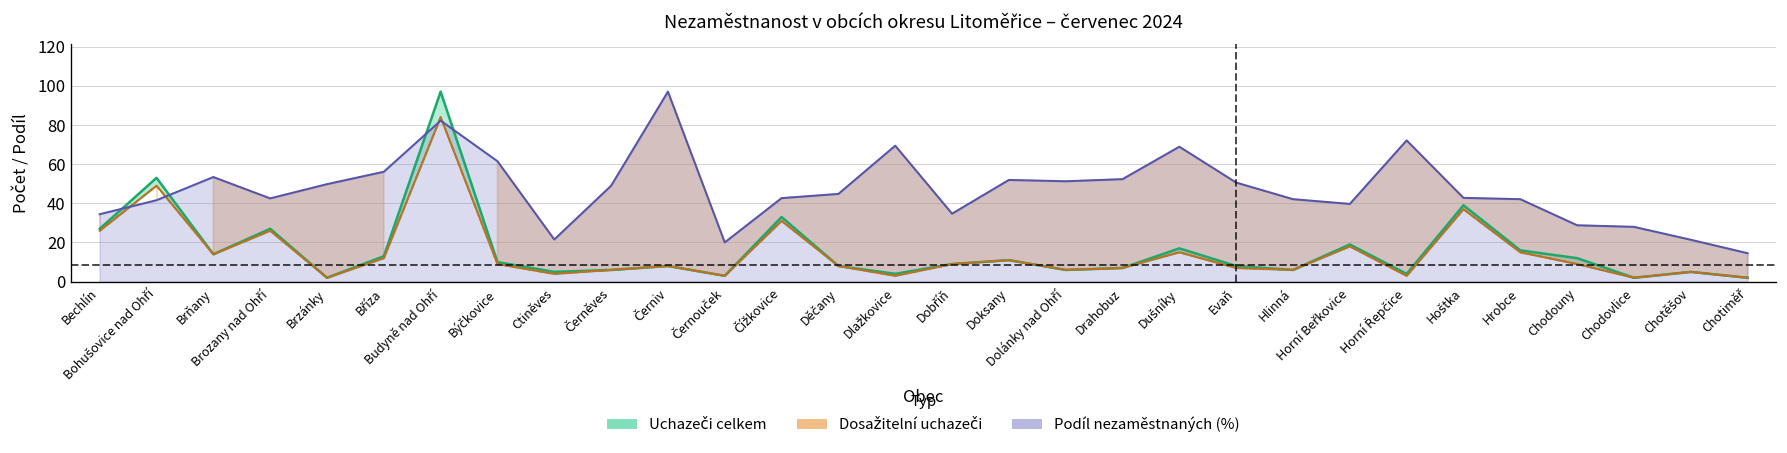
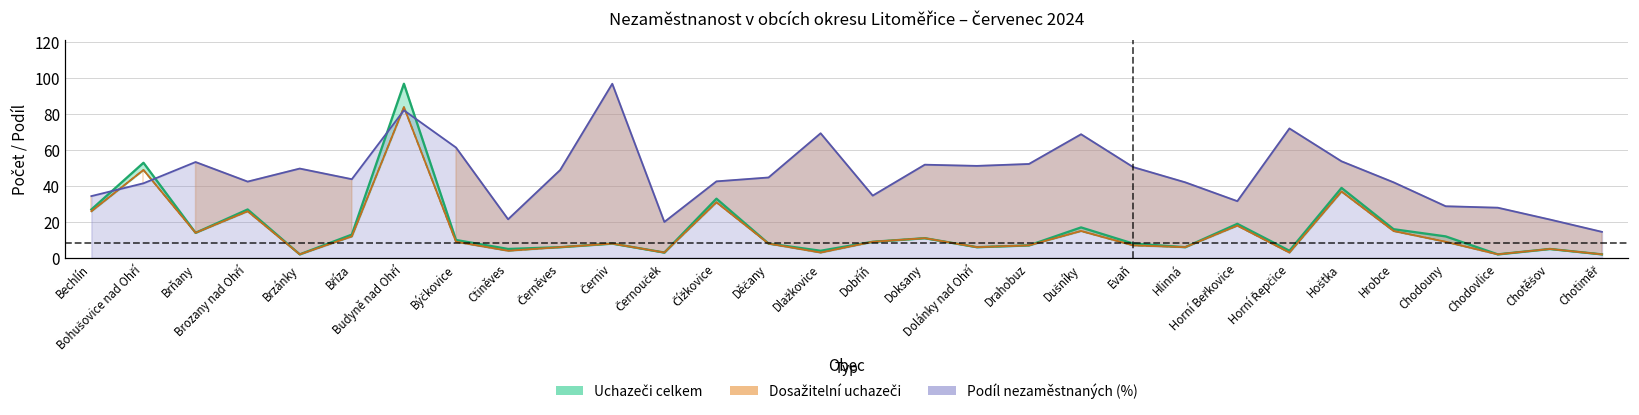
Podíl nezaměstnaných (%), Bříza: 56 -> 44
Podíl nezaměstnaných (%), Horní Beřkovice: 40 -> 32
Podíl nezaměstnaných (%), Hoštka: 43 -> 54
